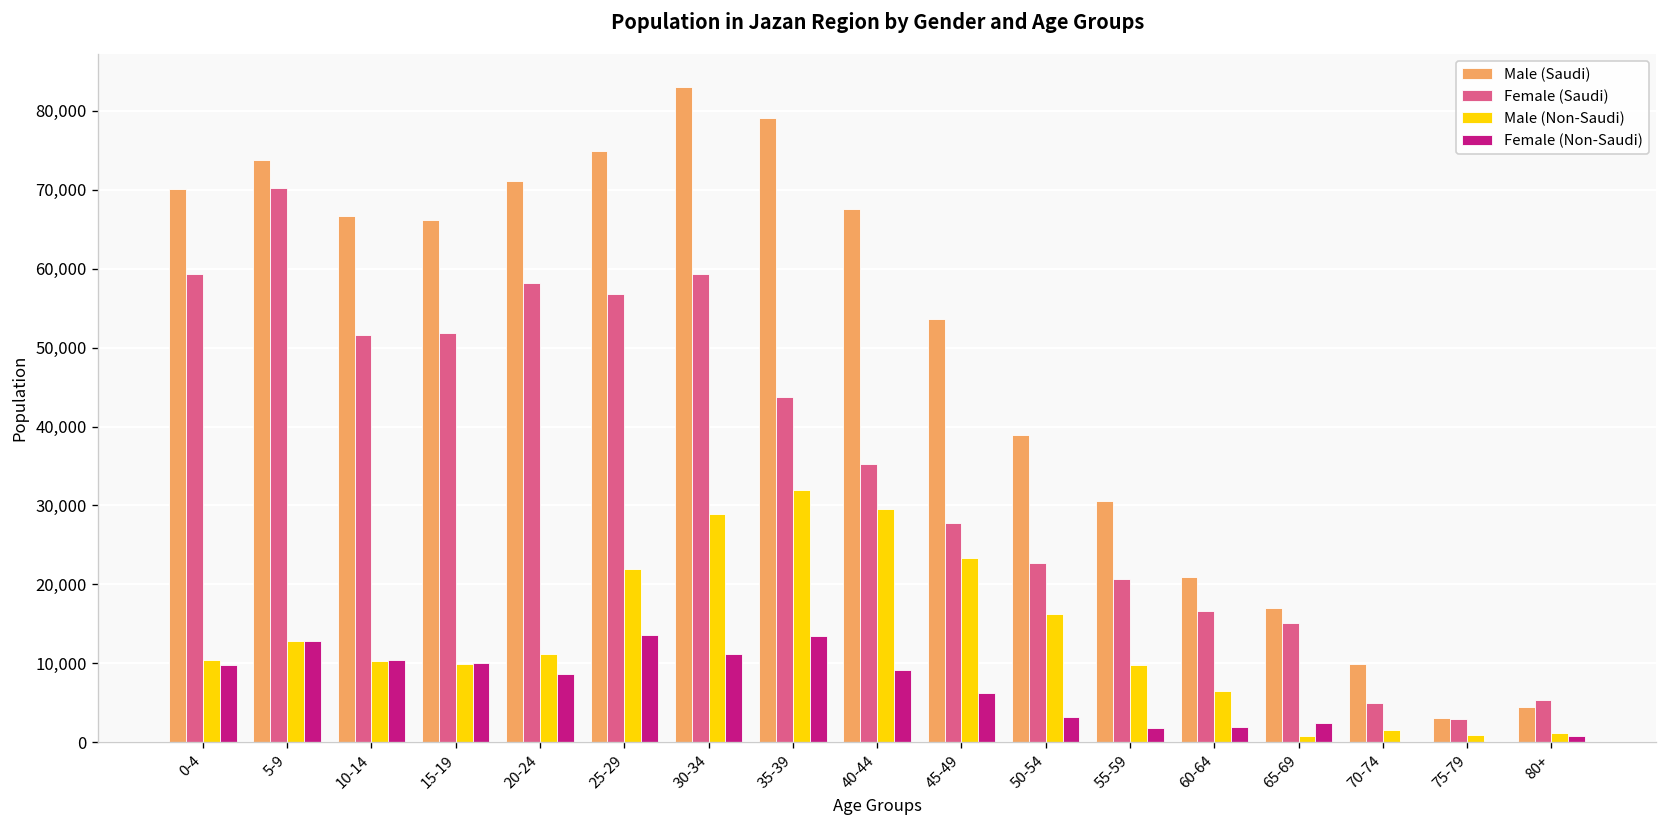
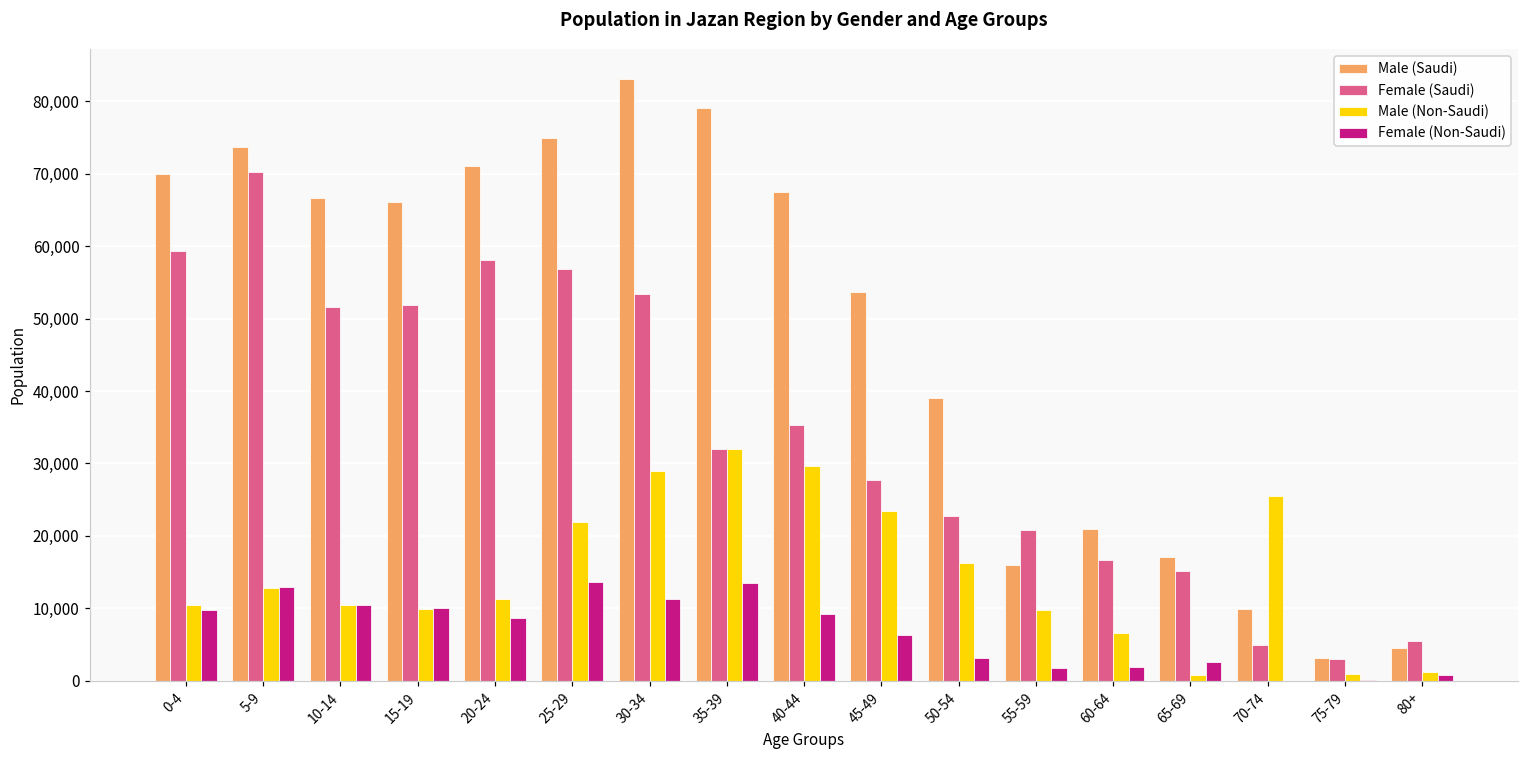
Female (Saudi), 30-34: 59,000 -> 53,000
Female (Saudi), 35-39: 44,000 -> 32,000
Male (Saudi), 55-59: 31,000 -> 16,000
Male (Non-Saudi), 70-74: 2,000 -> 26,000
